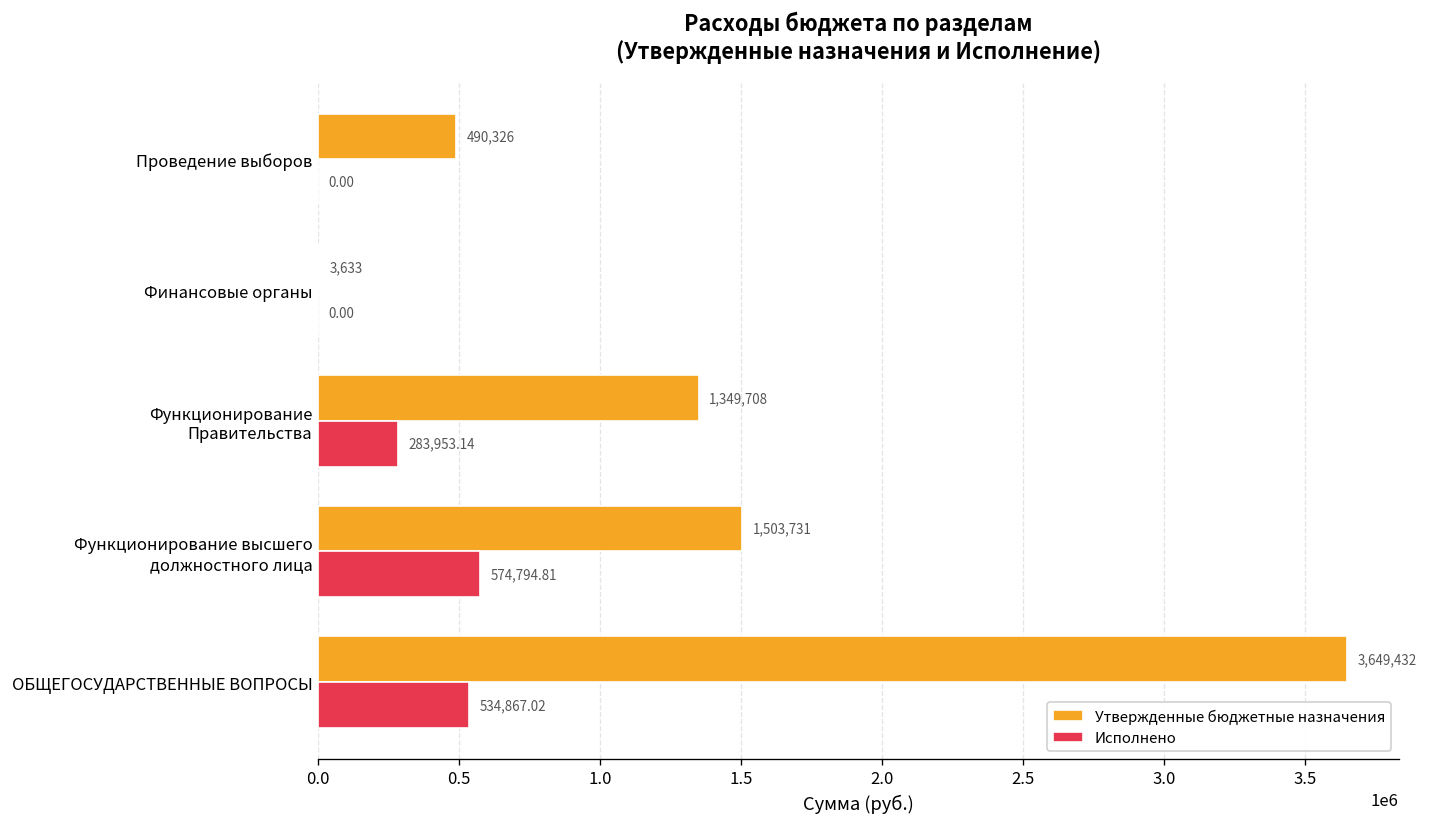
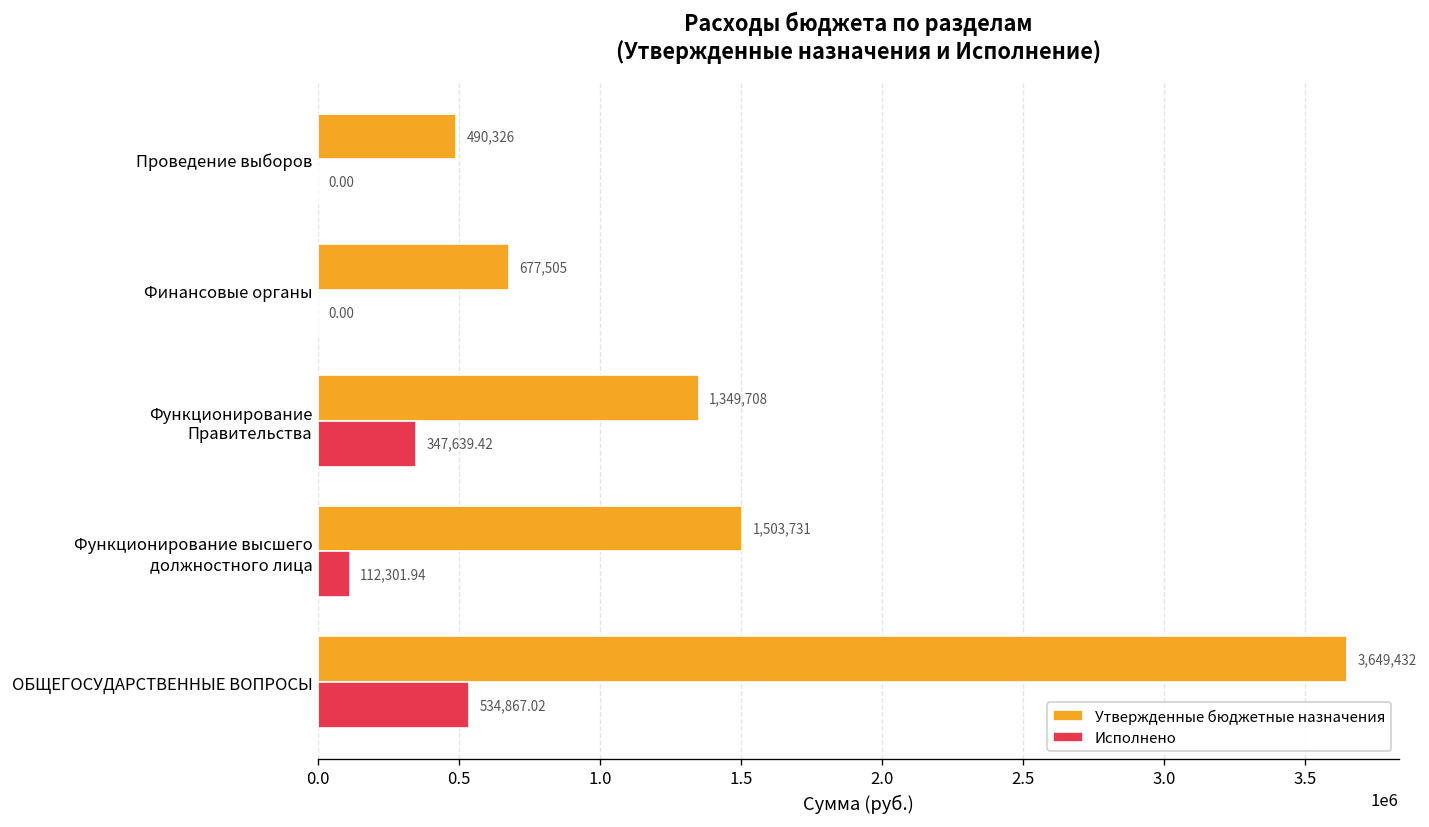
Утвержденные бюджетные назначения, Финансовые органы: 3,633 -> 677,505
Исполнено, Функционирование Правительства: 283,953.14 -> 347,639.42
Исполнено, Функционирование высшего должностного лица: 574,794.81 -> 112,301.94
